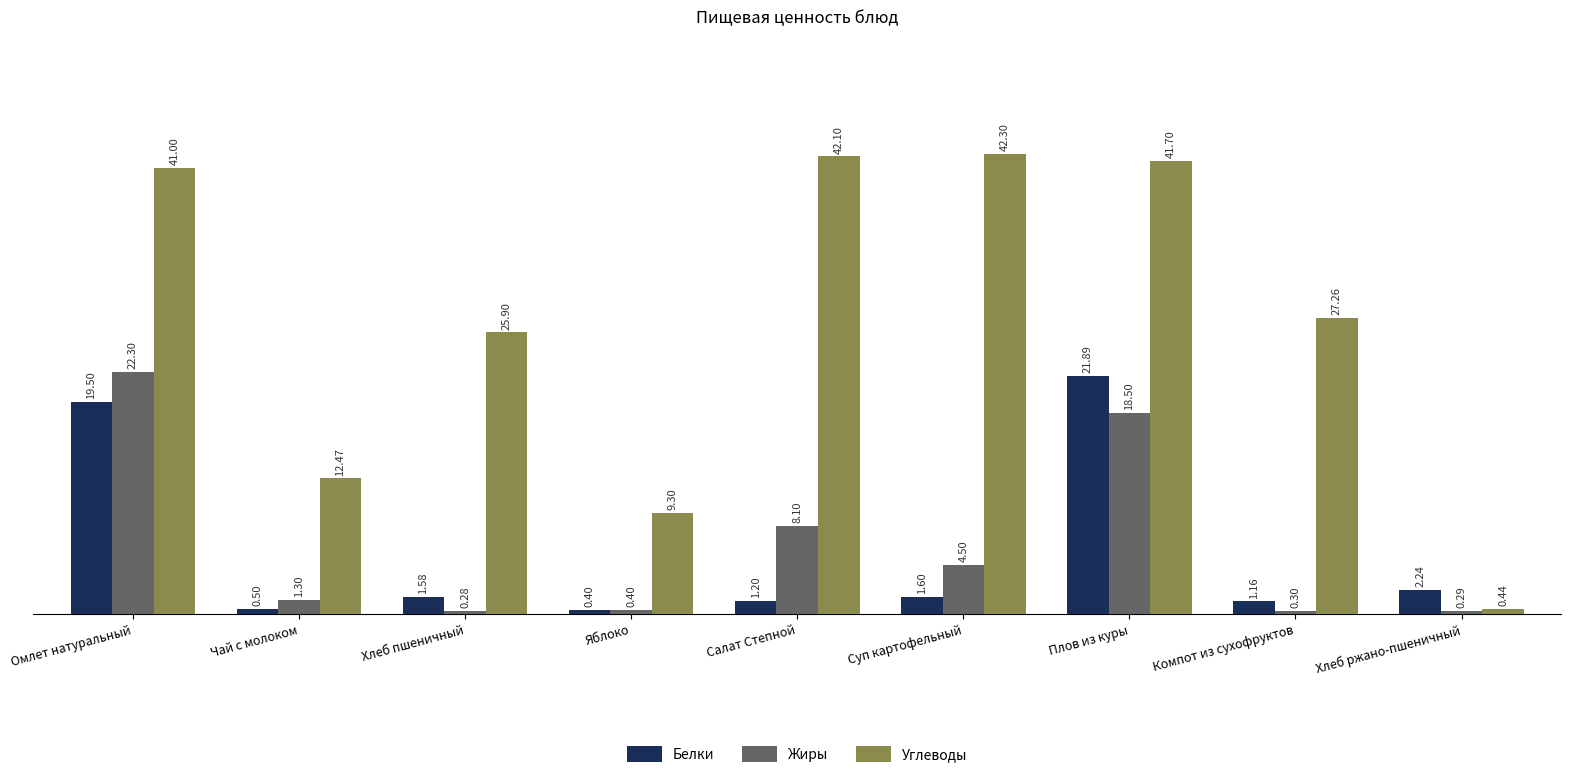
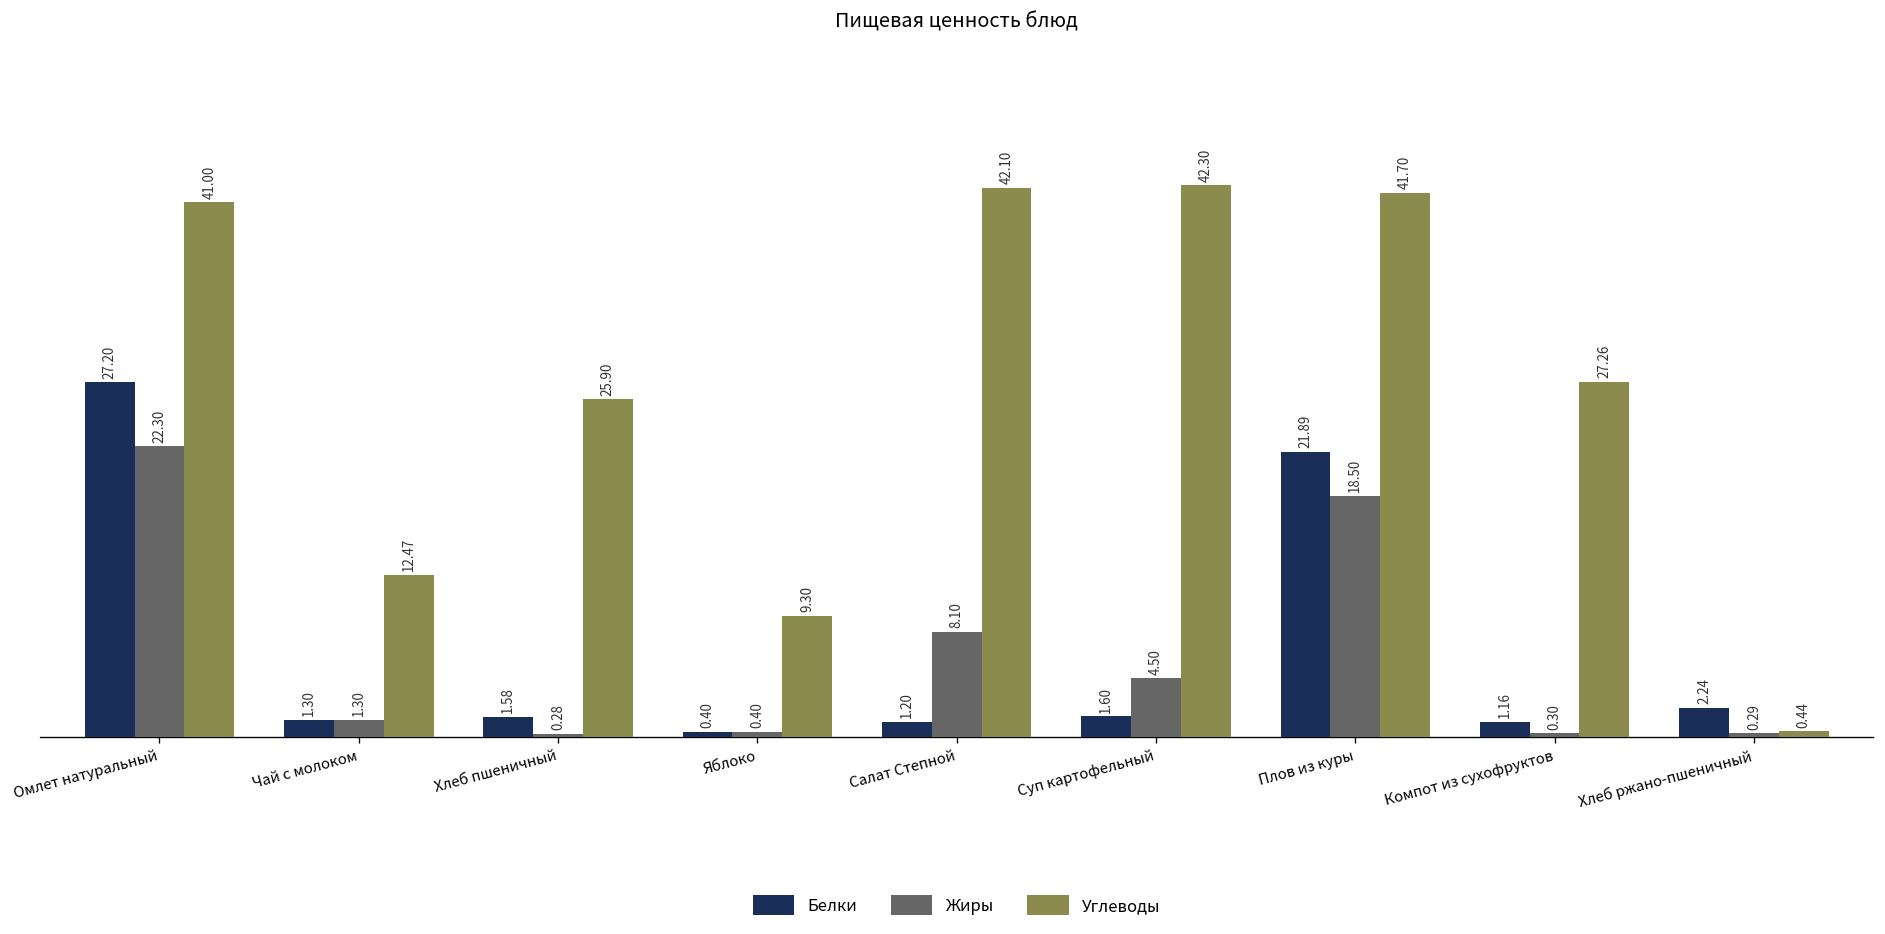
Белки, Омлет натуральный: 19.50 -> 27.20
Белки, Чай с молоком: 0.50 -> 1.30
